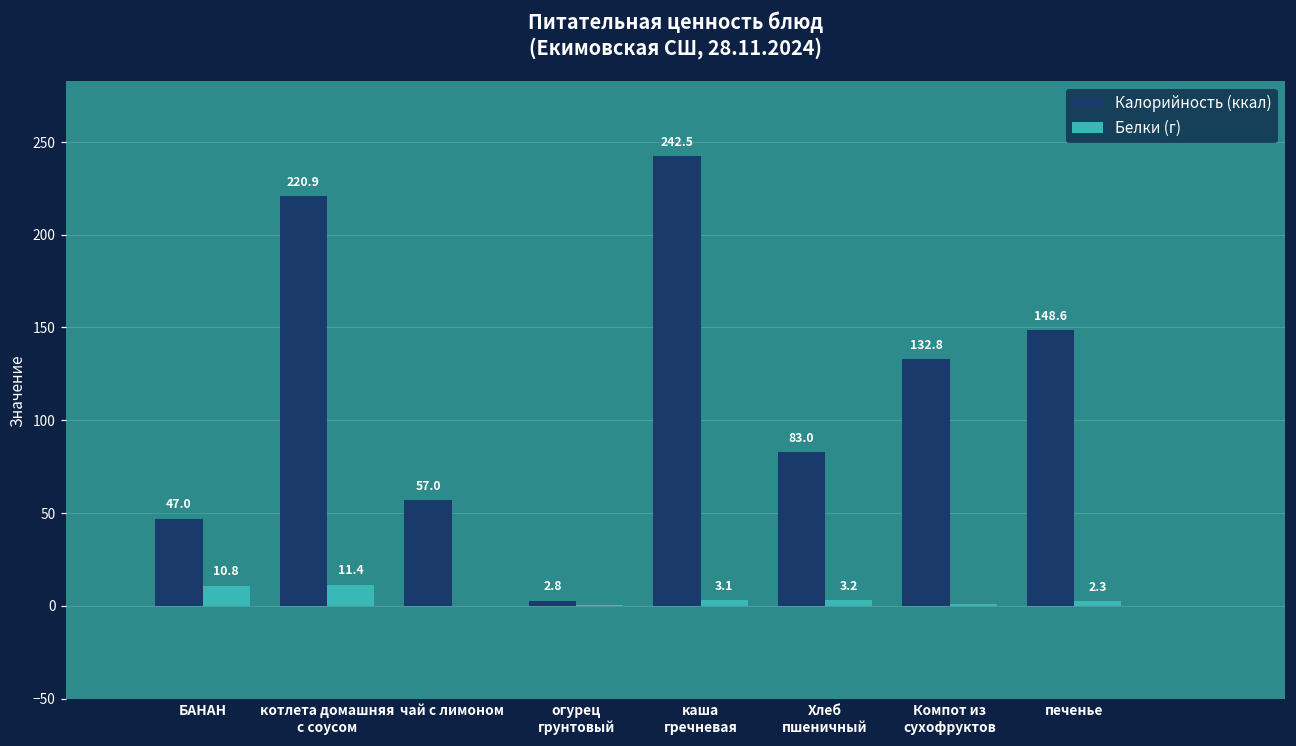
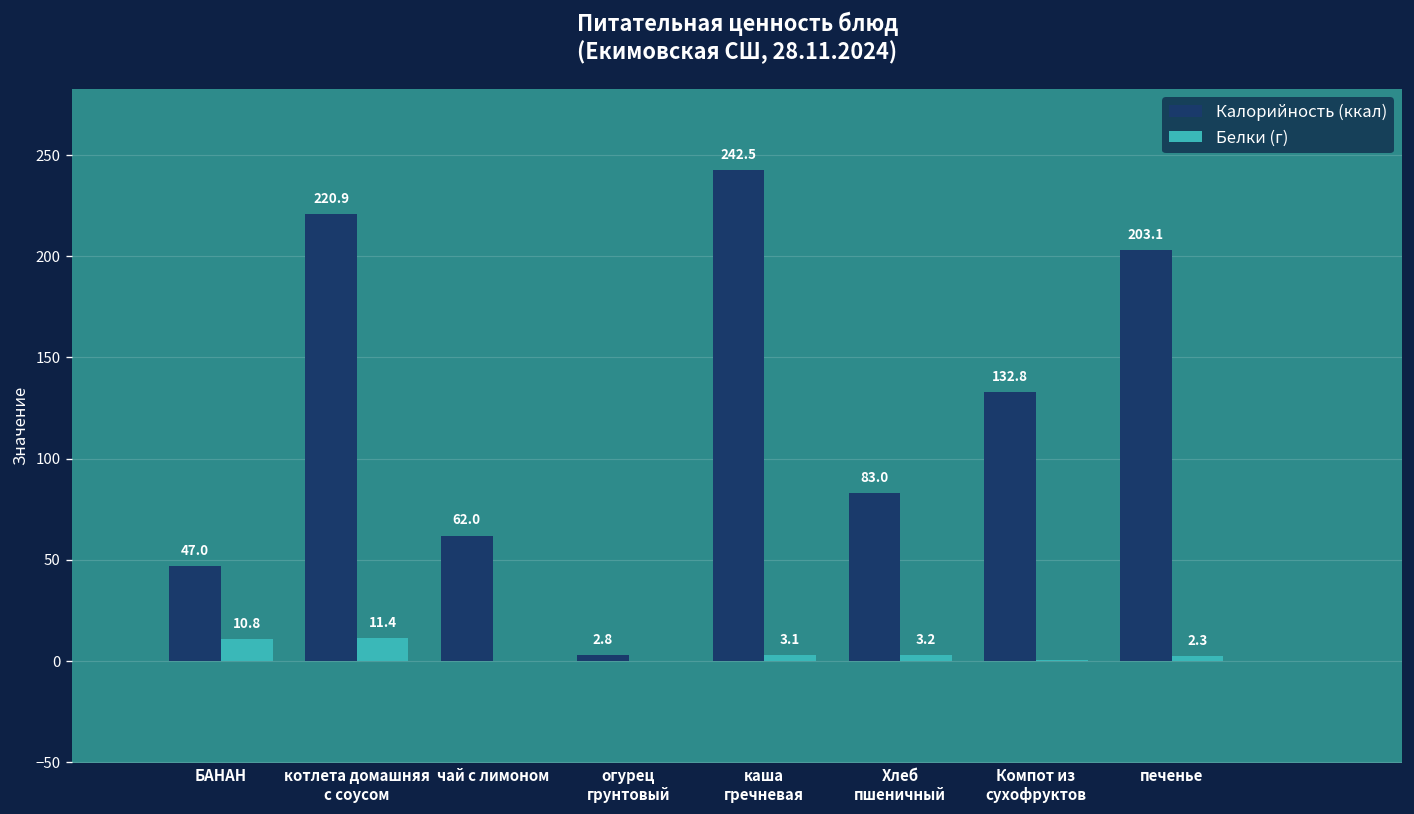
Калорийность (ккал), чай с лимоном: 57.0 -> 62.0
Калорийность (ккал), печенье: 148.6 -> 203.1
